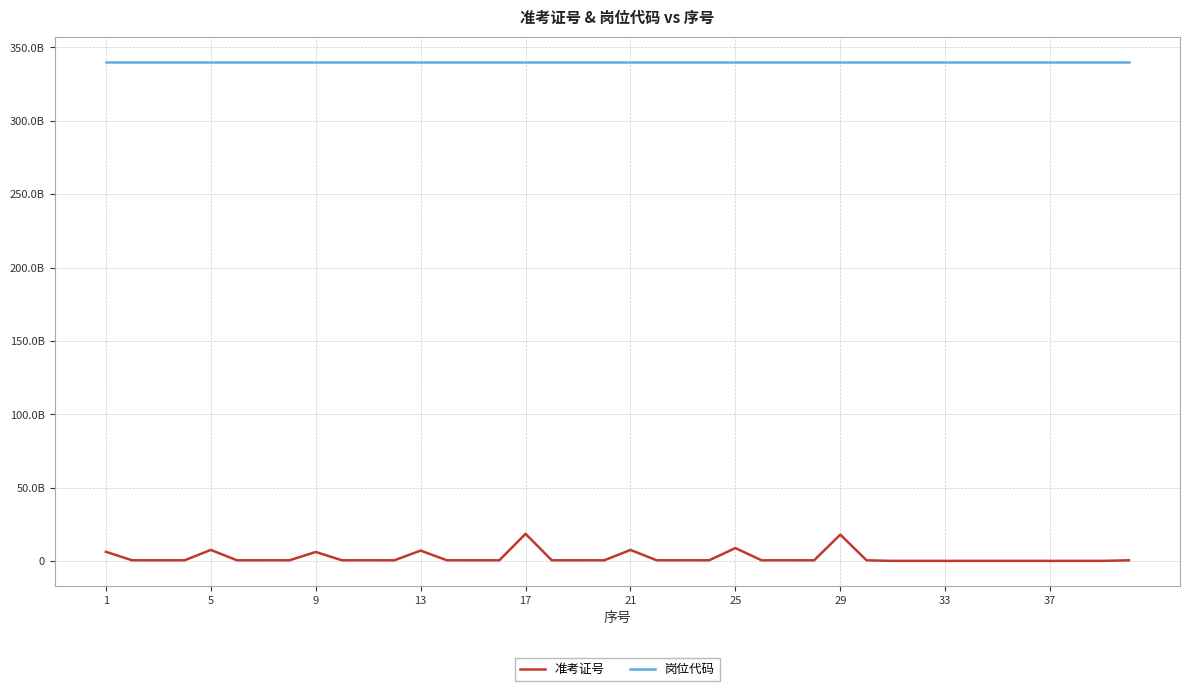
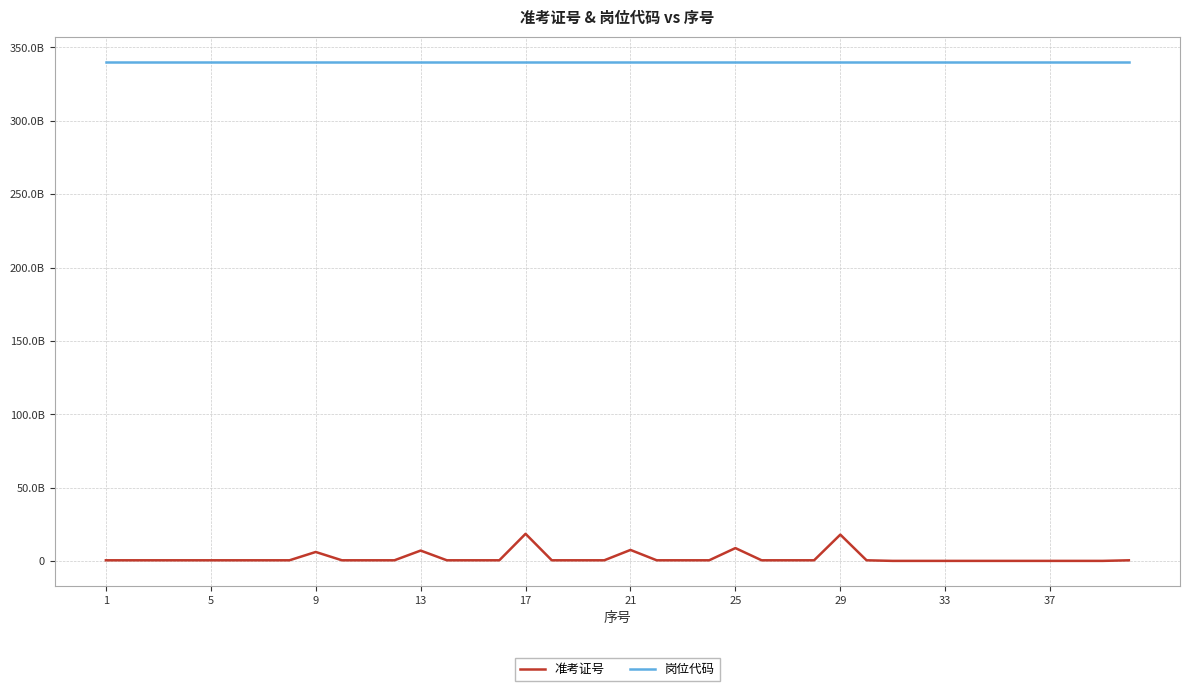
准考证号, 1: 6000000000 -> 1000000000
准考证号, 5: 8000000000 -> 1000000000
